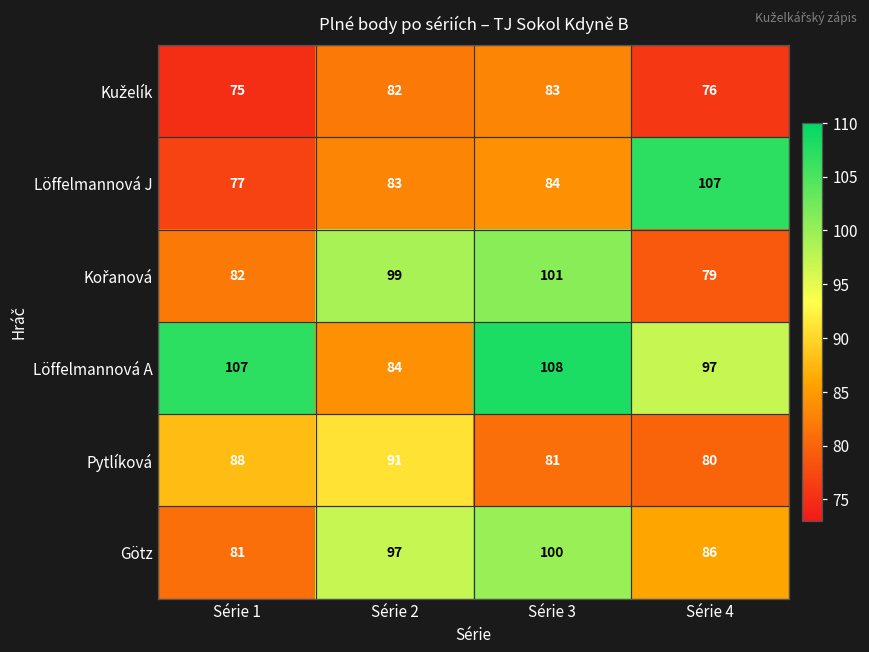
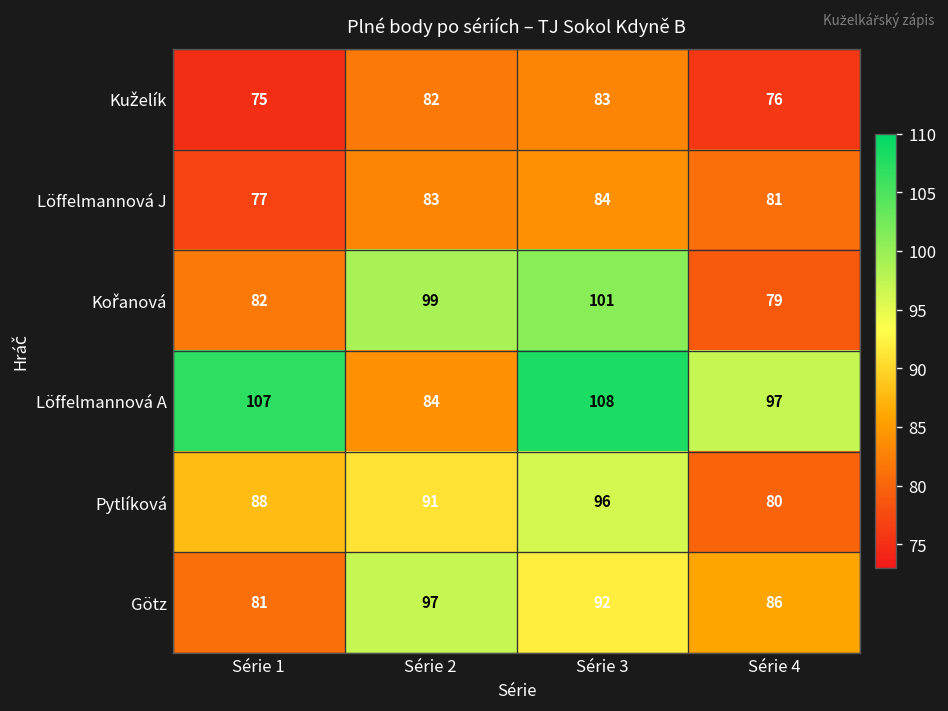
Löffelmannová J, Série 4: 107 -> 81
Pytlíková, Série 3: 81 -> 96
Götz, Série 3: 100 -> 92
